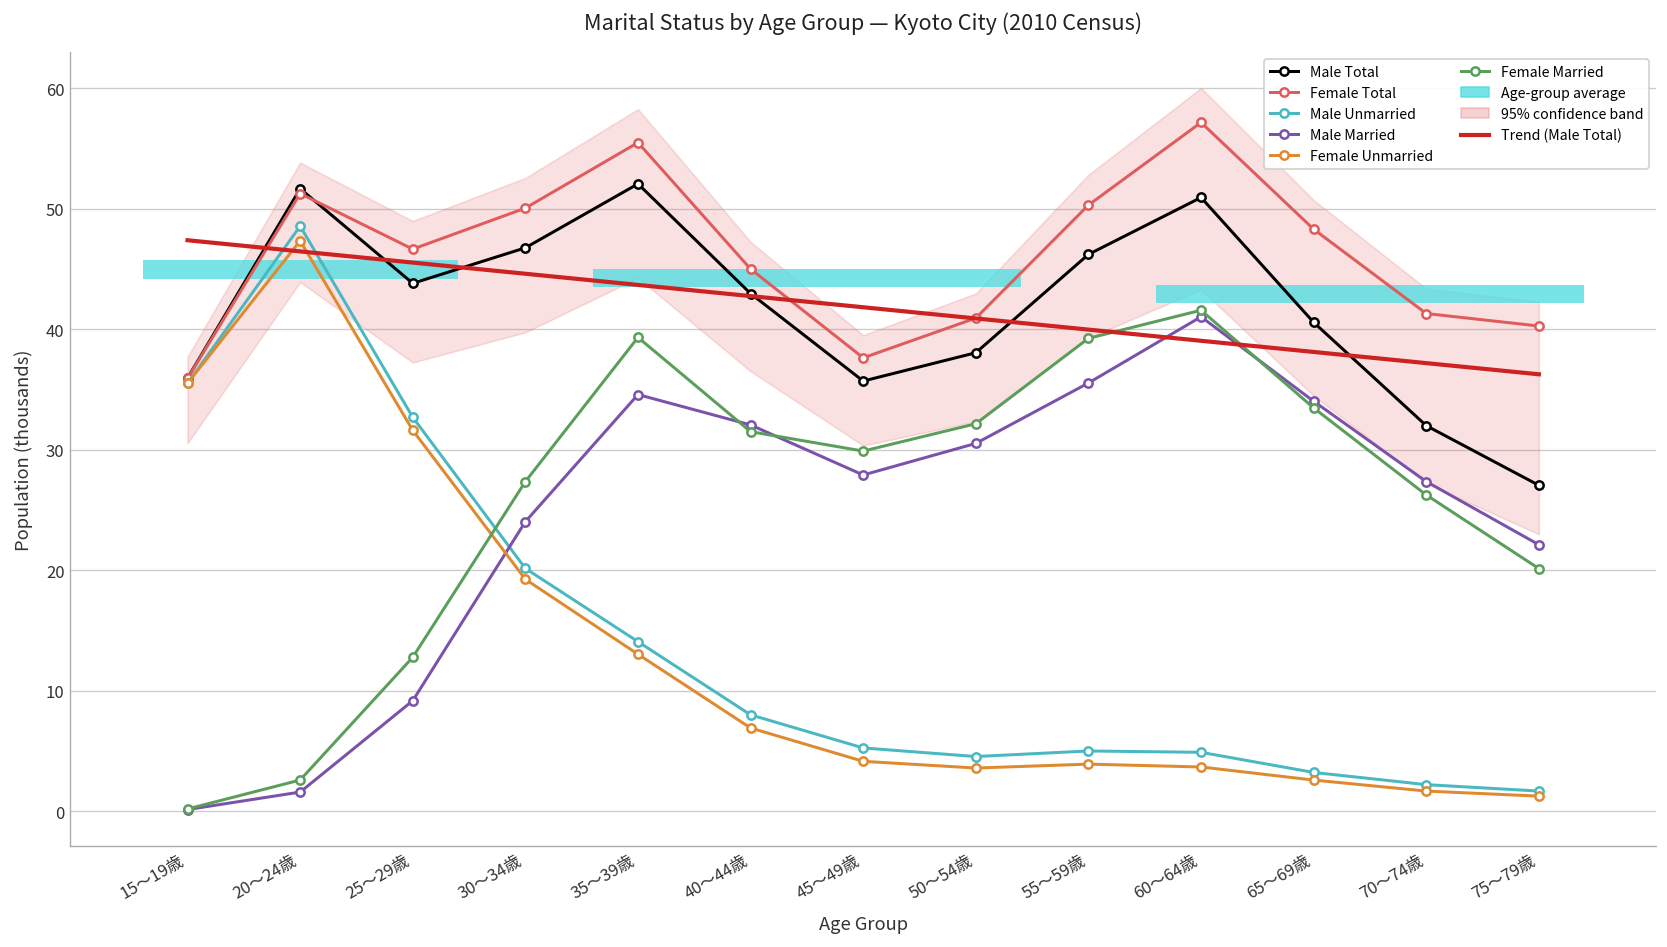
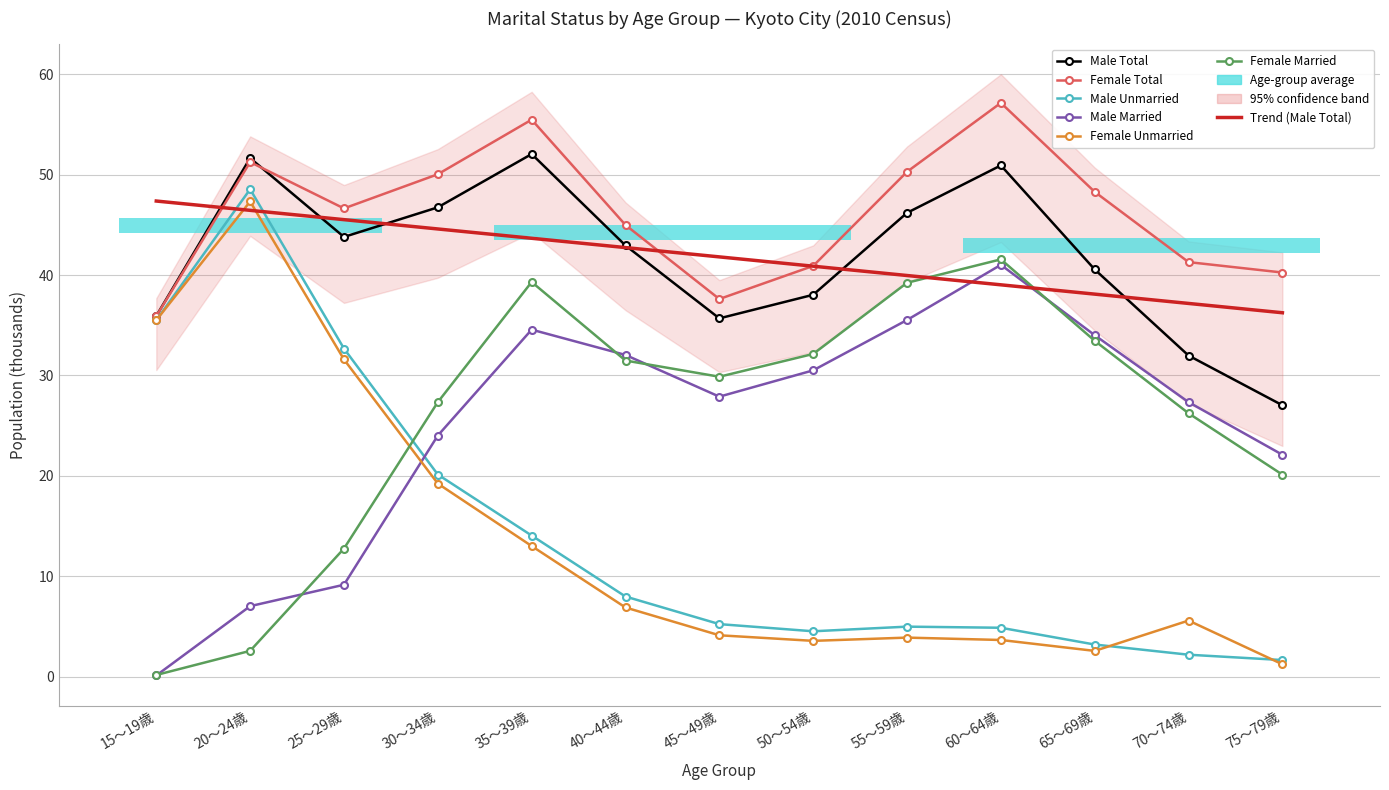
Male Married, 20～24歳: 1.6 -> 7.0
Female Unmarried, 70～74歳: 1.7 -> 5.6
